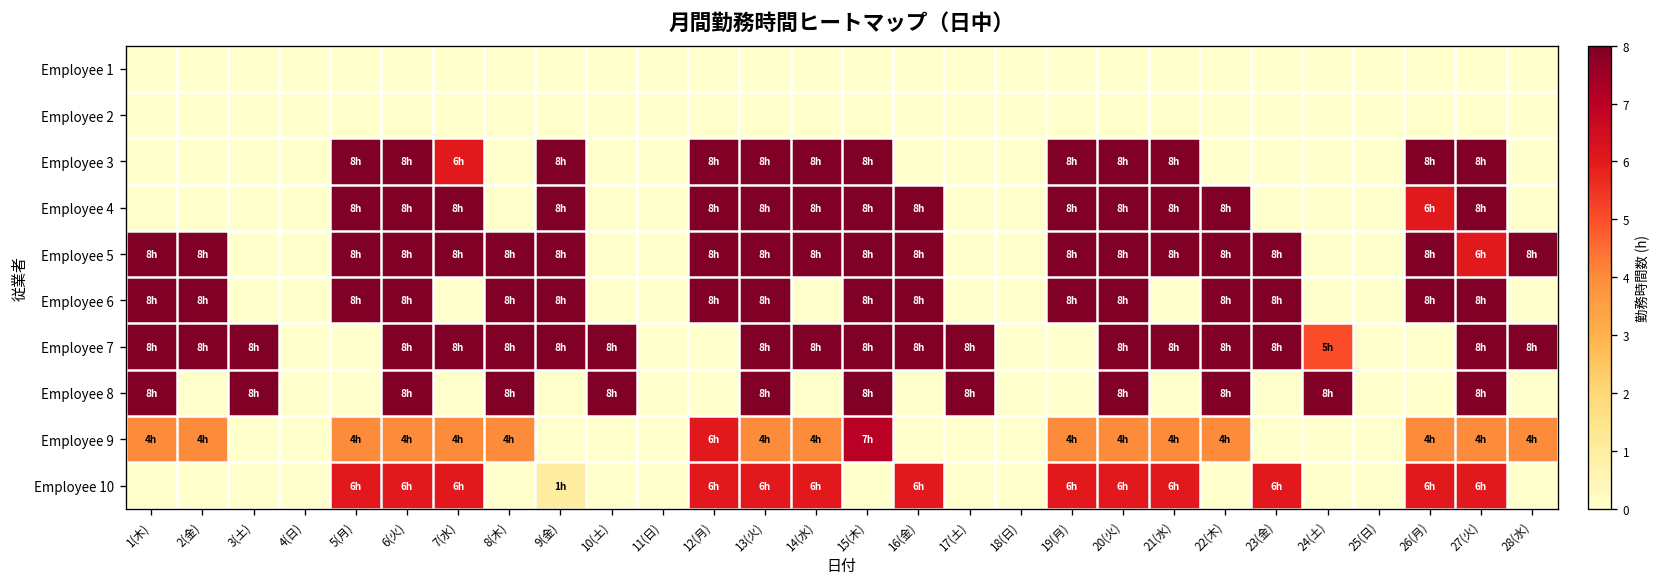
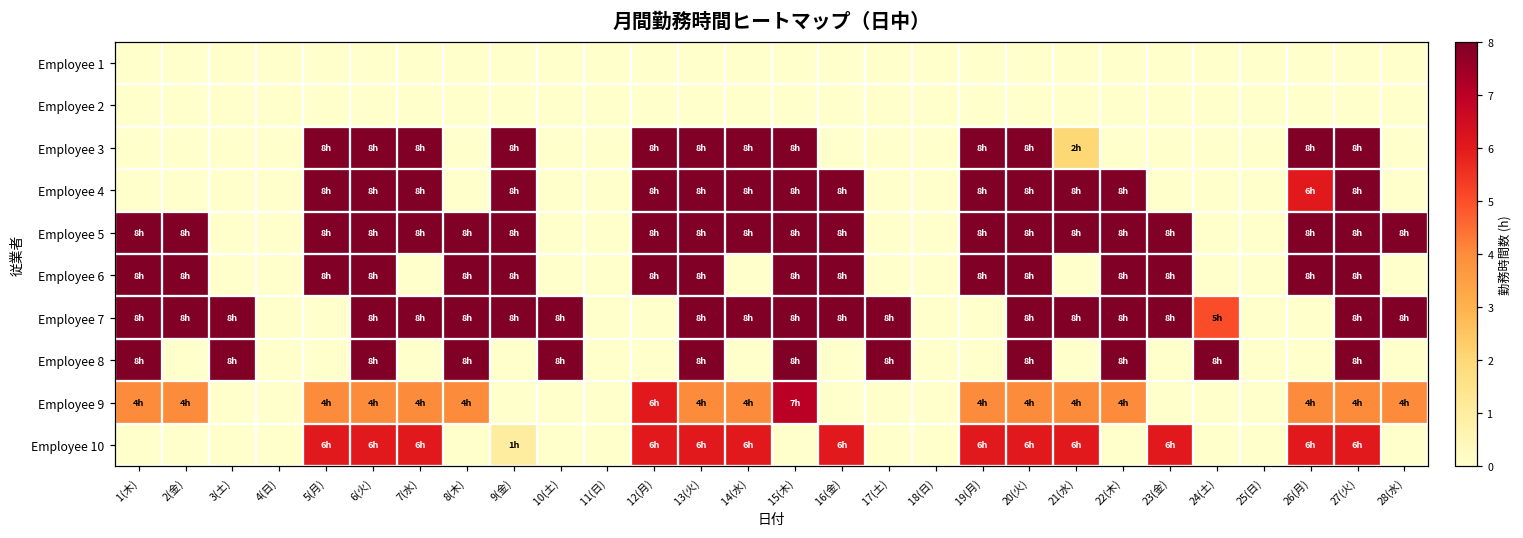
Employee 3, 7(水): 6h -> 8h
Employee 3, 21(水): 8h -> 2h
Employee 5, 27(火): 6h -> 8h
